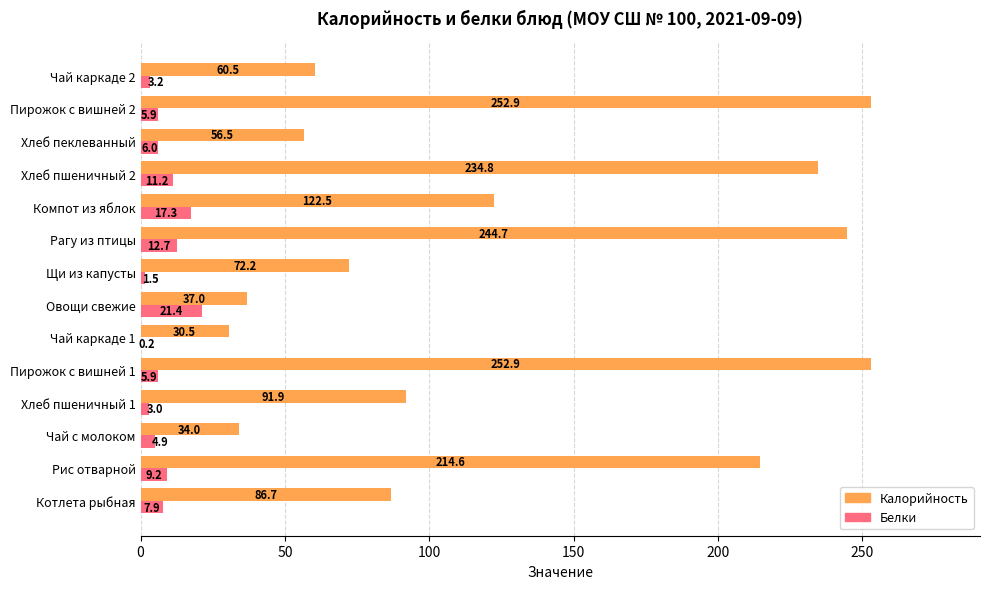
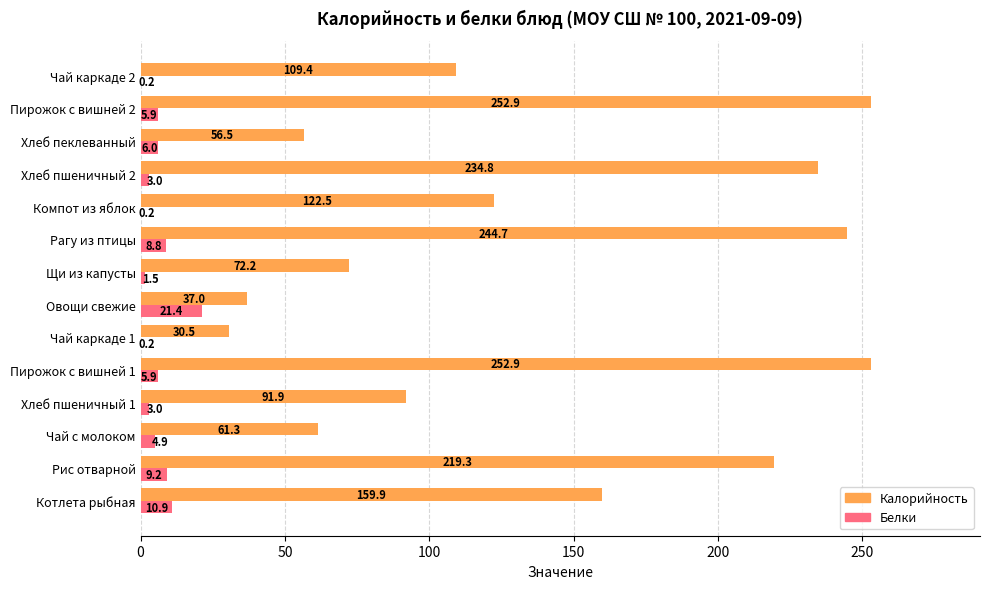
Калорийность, Чай каркаде 2: 60.5 -> 109.4
Белки, Чай каркаде 2: 3.2 -> 0.2
Белки, Хлеб пшеничный 2: 11.2 -> 3.0
Белки, Компот из яблок: 17.3 -> 0.2
Белки, Рагу из птицы: 12.7 -> 8.8
Калорийность, Чай с молоком: 34.0 -> 61.3
Калорийность, Рис отварной: 214.6 -> 219.3
Калорийность, Котлета рыбная: 86.7 -> 159.9
Белки, Котлета рыбная: 7.9 -> 10.9
